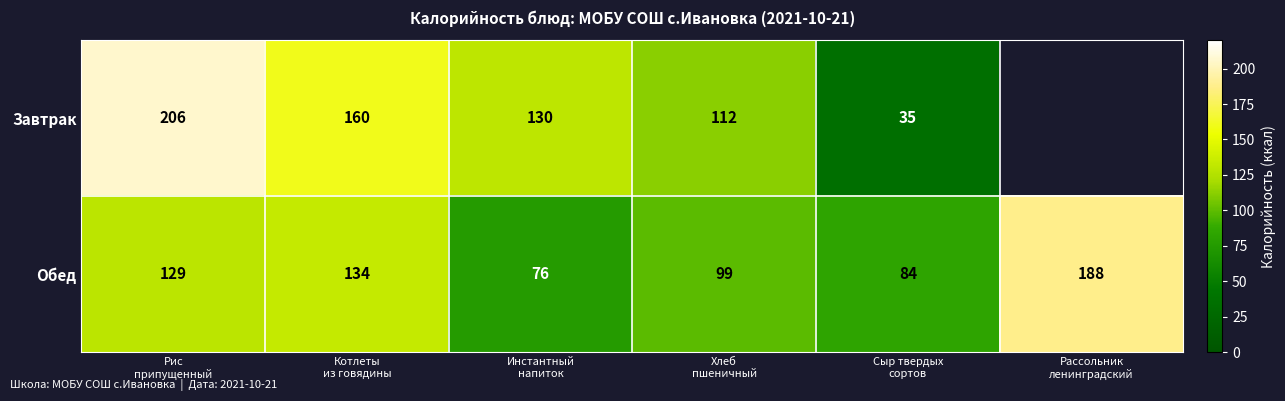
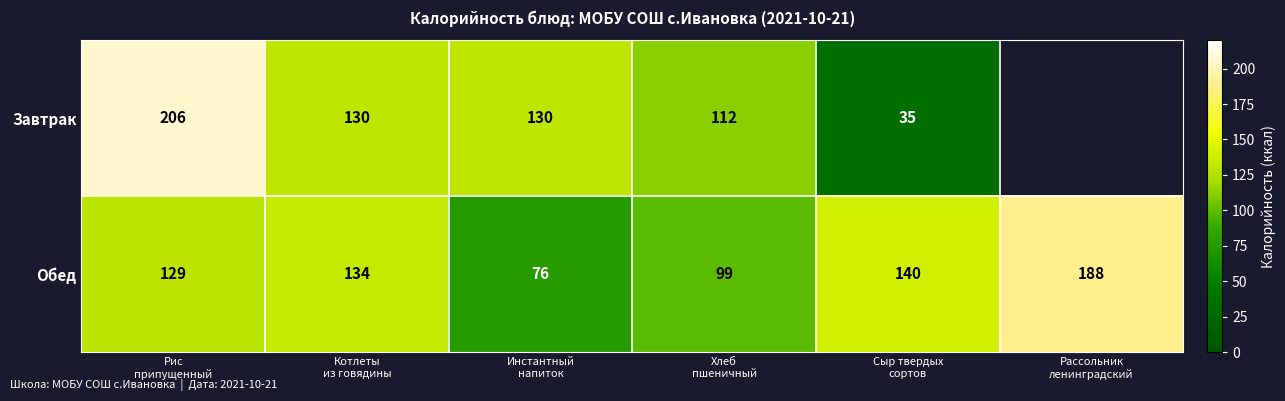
Завтрак, Котлеты из говядины: 160 -> 130
Обед, Сыр твердых сортов: 84 -> 140
